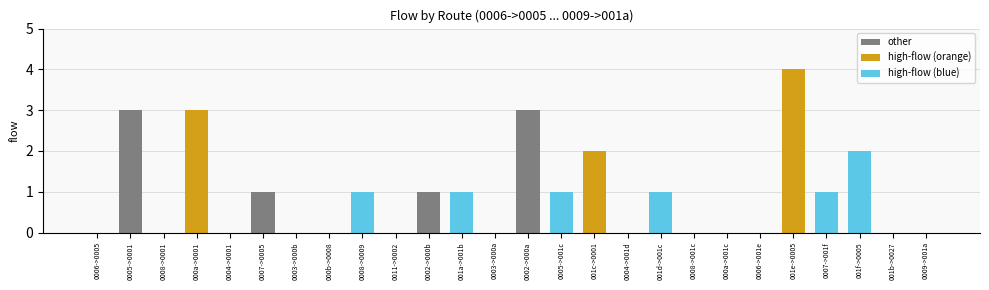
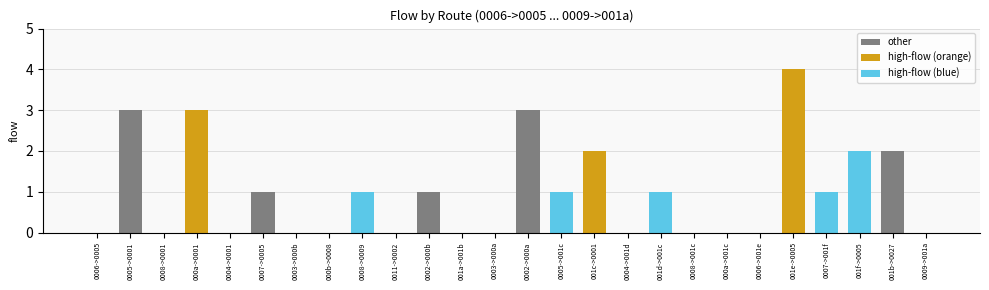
001a->001b: 1 -> 0
001b->0027: 0 -> 2
